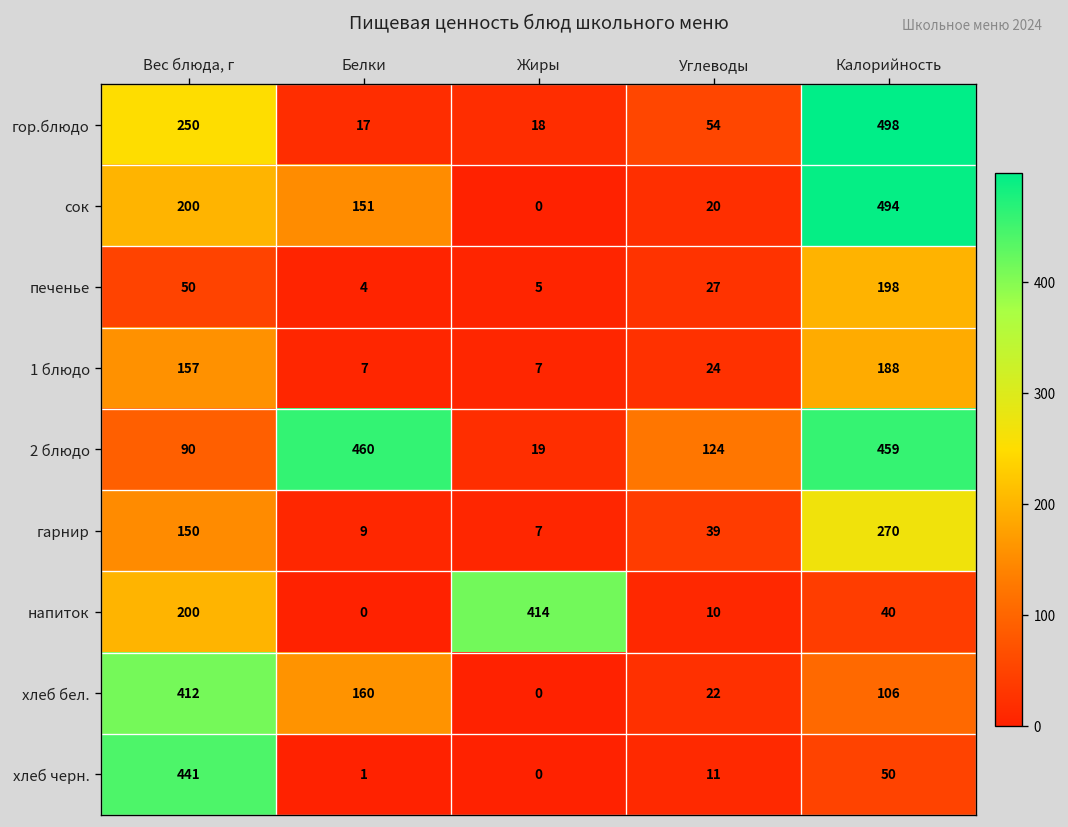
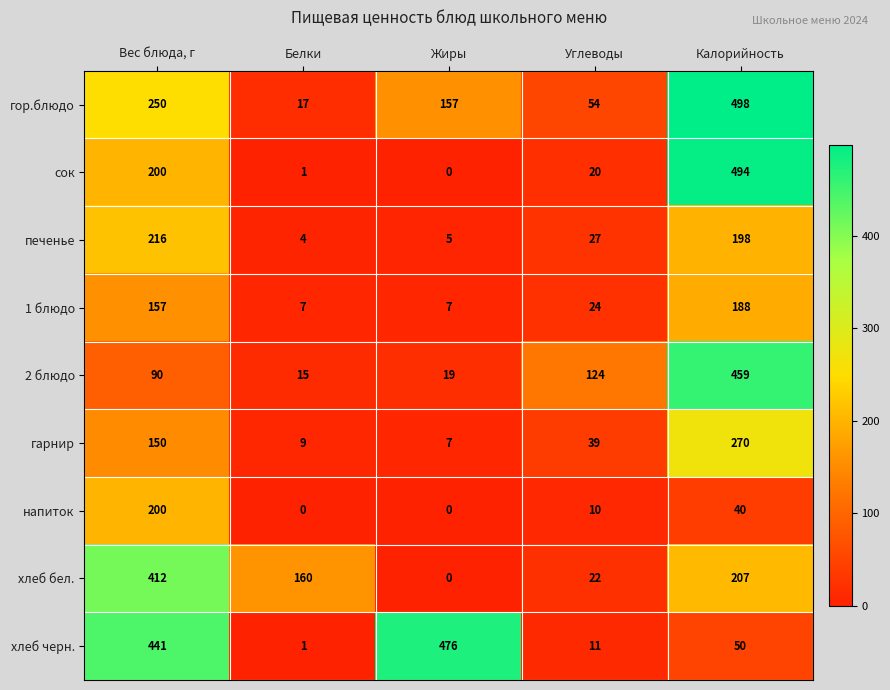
гор.блюдо, Жиры: 18 -> 157
сок, Белки: 151 -> 1
печенье, Вес блюда, г: 50 -> 216
2 блюдо, Белки: 460 -> 15
напиток, Жиры: 414 -> 0
хлеб бел., Калорийность: 106 -> 207
хлеб черн., Жиры: 0 -> 476
